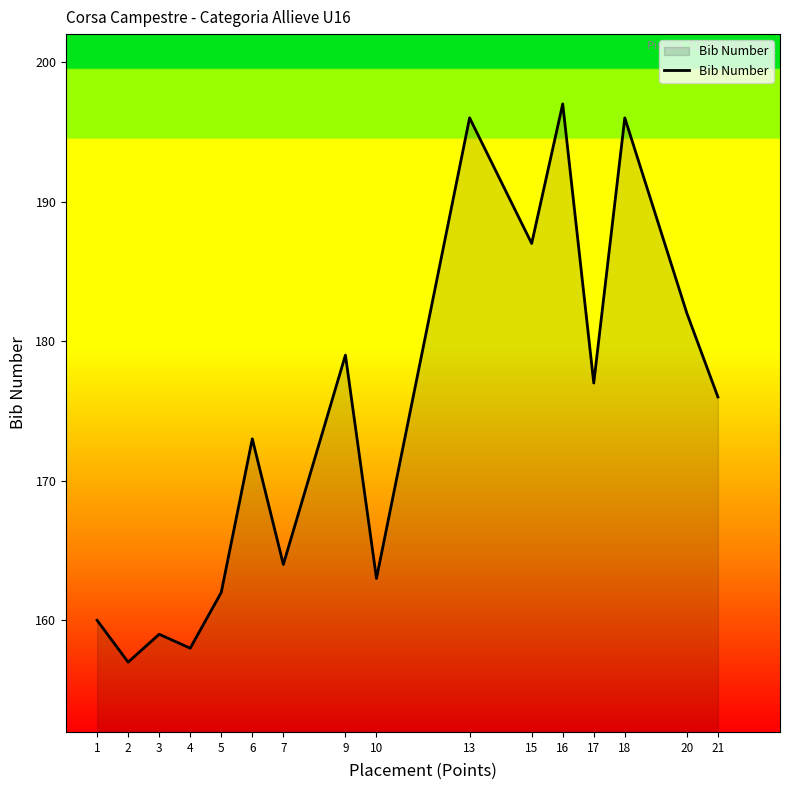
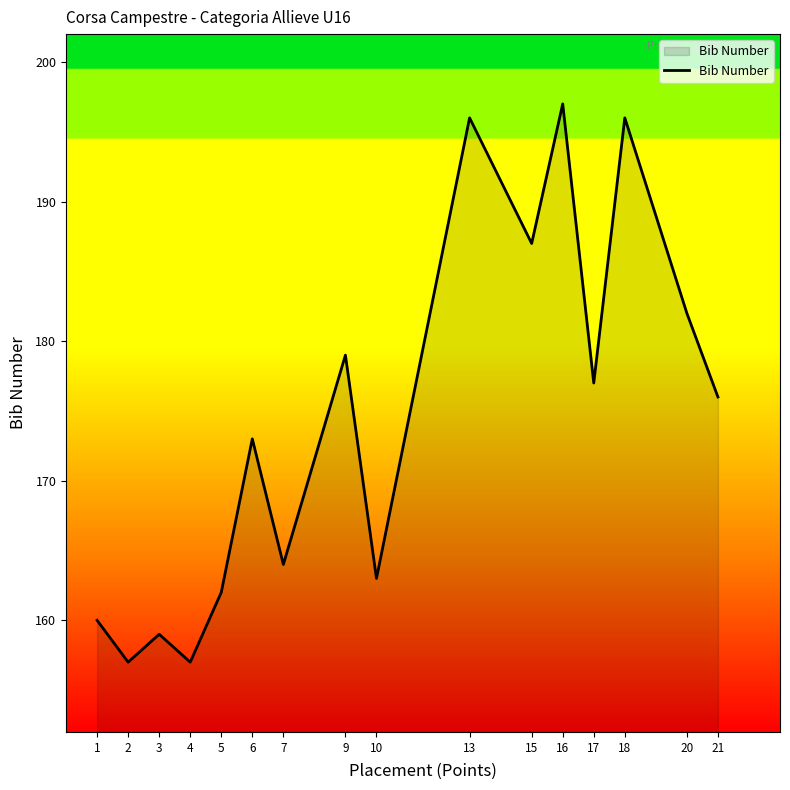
4: 158 -> 157
